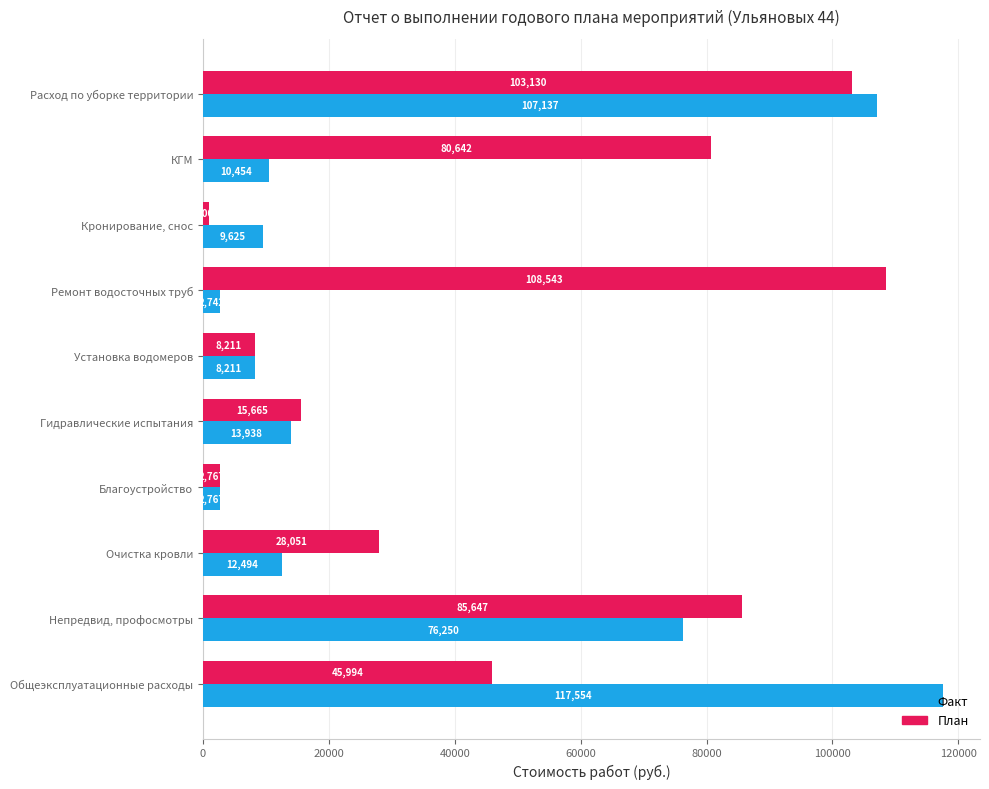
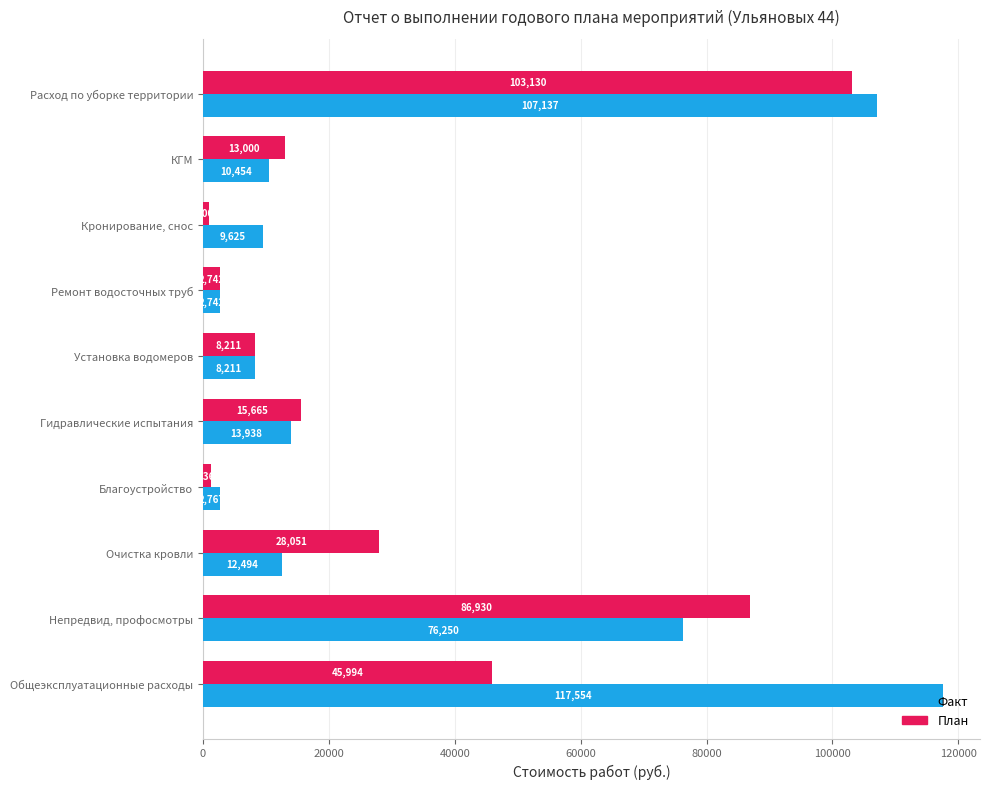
План, КГМ: 80,642 -> 13,000
План, Ремонт водосточных труб: 108,543 -> 2,742
План, Благоустройство: 3000 -> 1000
План, Непредвид, профосмотры: 85,647 -> 86,930
